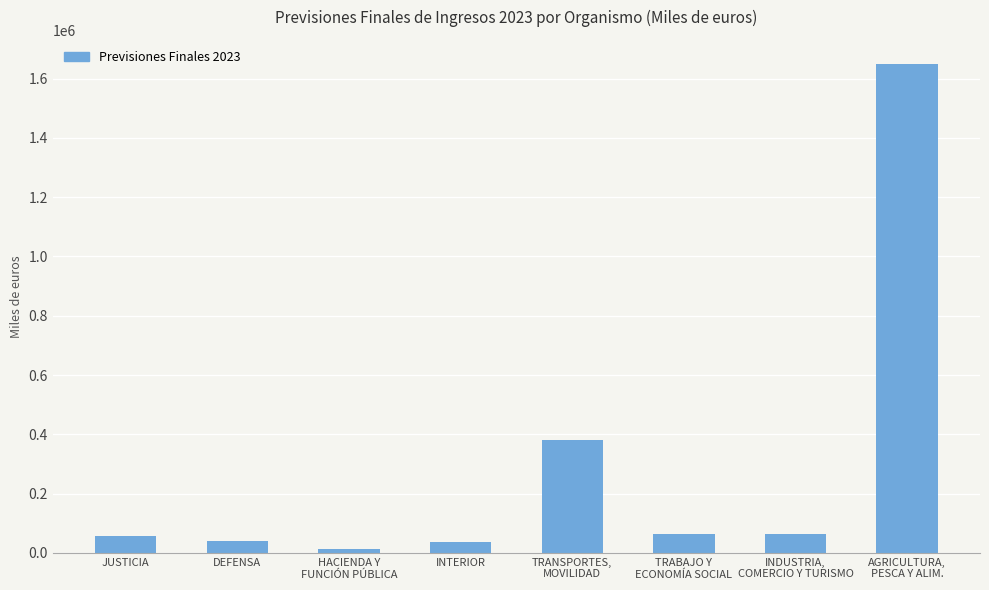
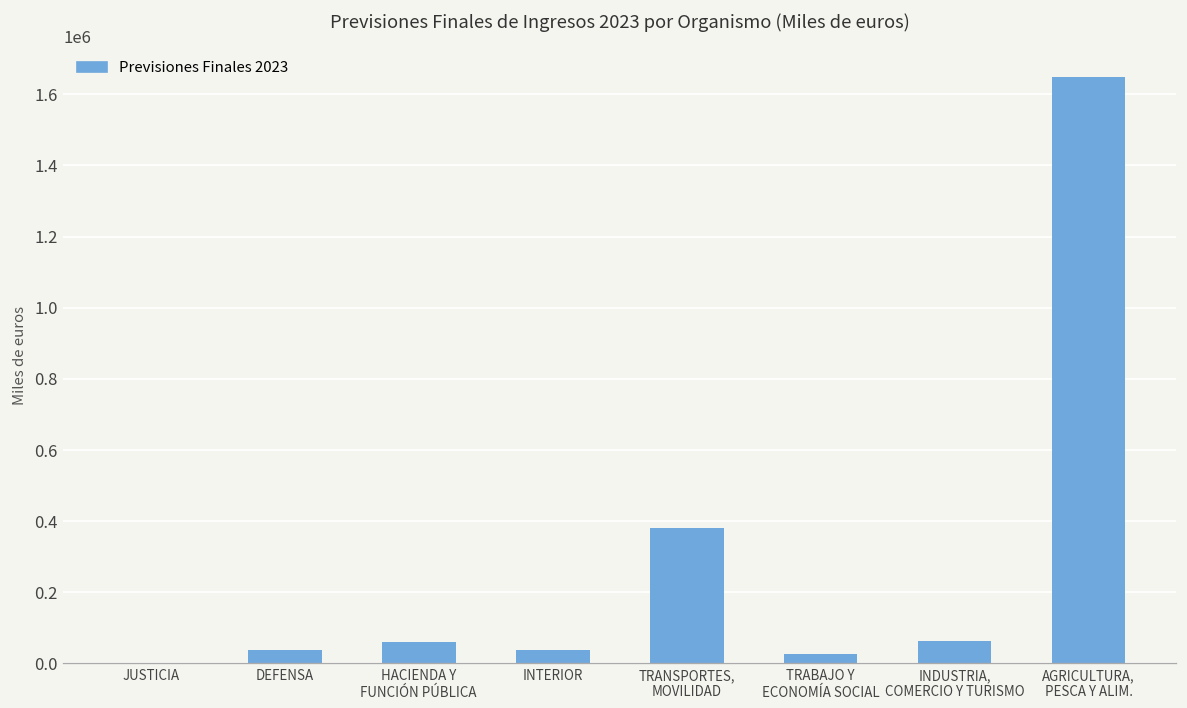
JUSTICIA: 60000 -> 0
HACIENDA Y FUNCIÓN PÚBLICA: 10000 -> 60000
TRABAJO Y ECONOMÍA SOCIAL: 60000 -> 30000
